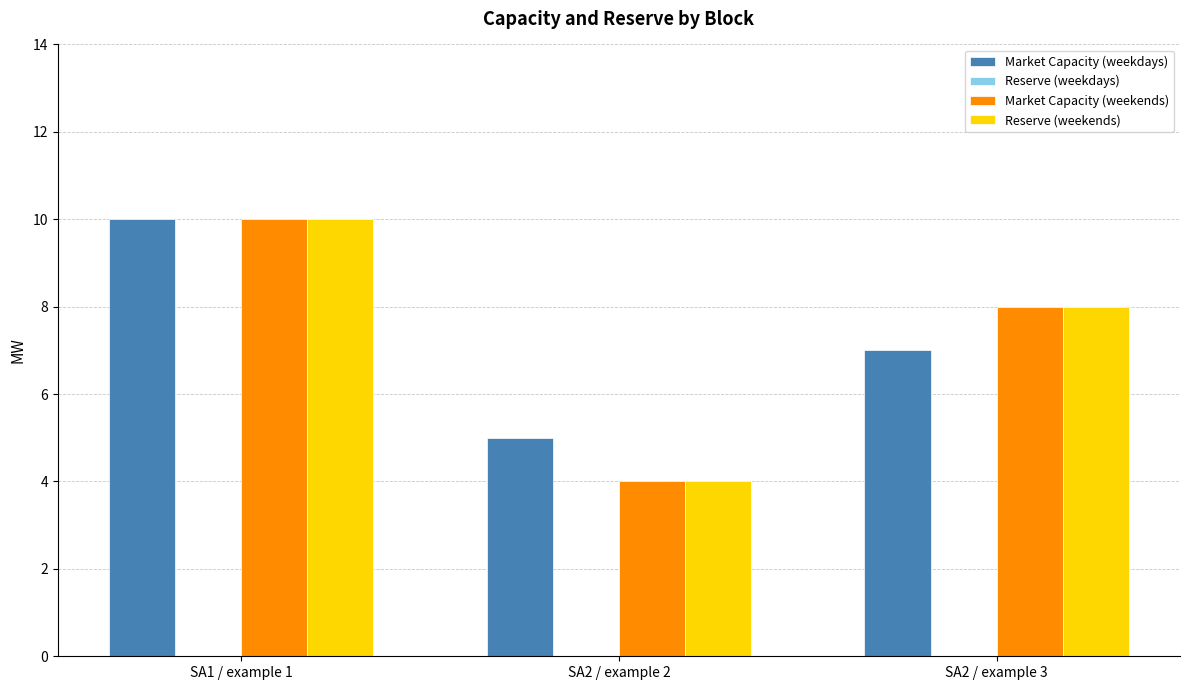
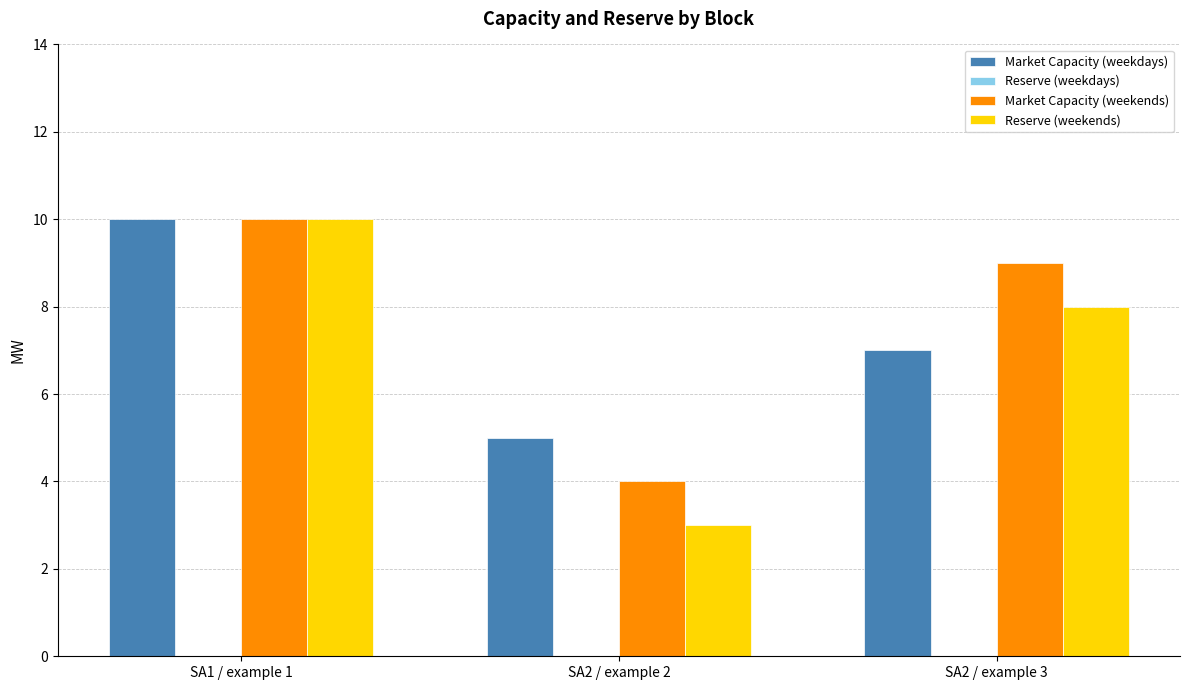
Reserve (weekends), SA2 / example 2: 4 -> 3
Market Capacity (weekends), SA2 / example 3: 8 -> 9
